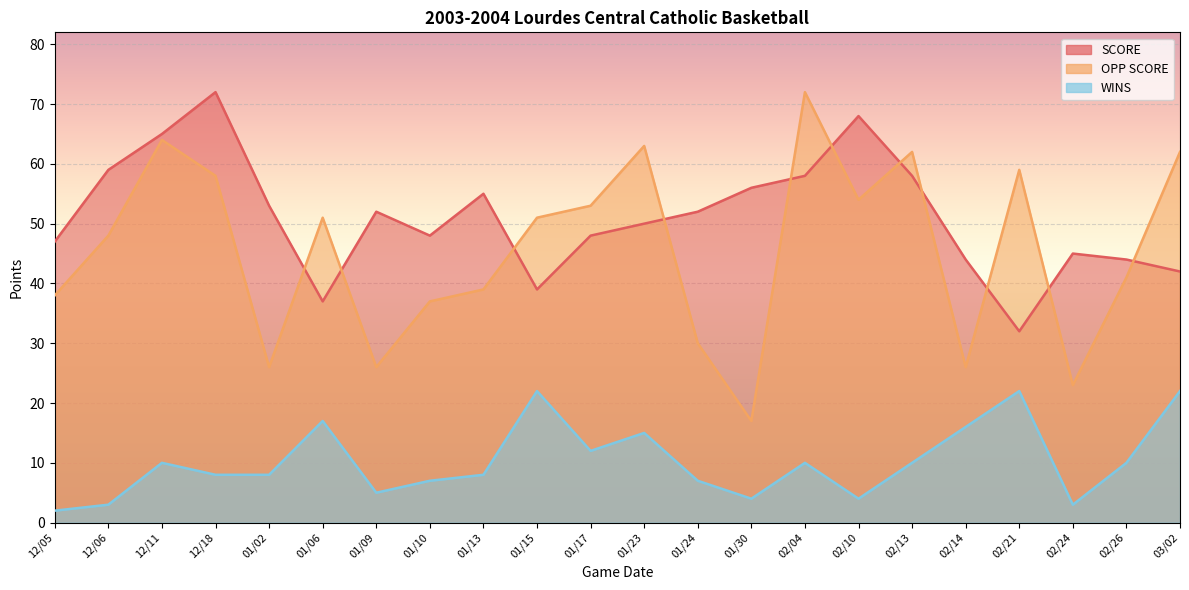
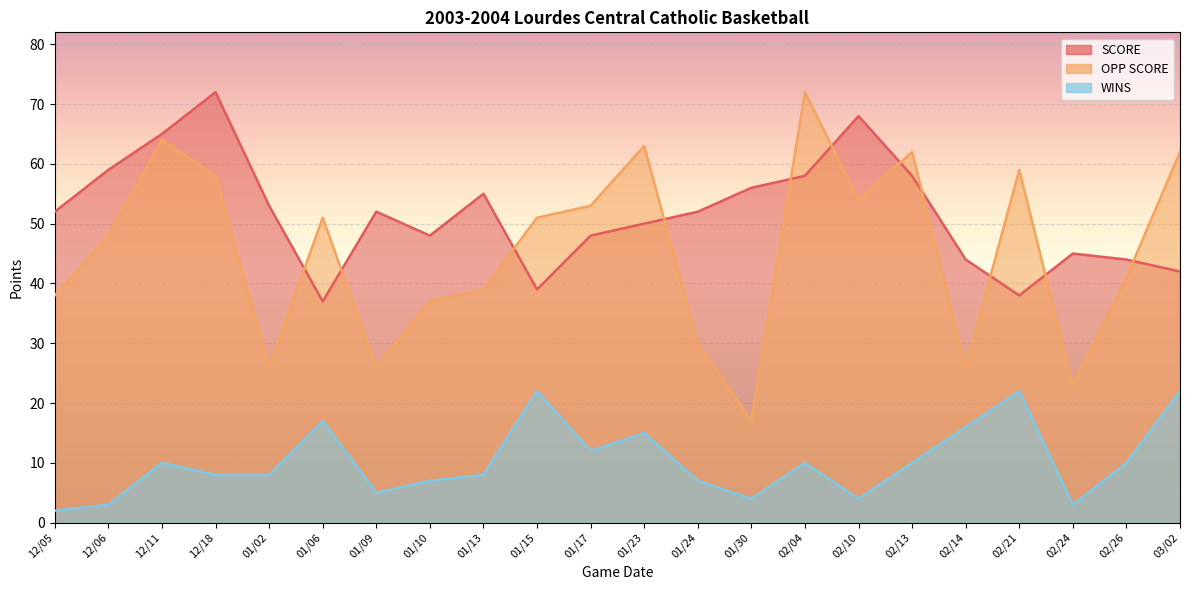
SCORE, 12/05: 47 -> 52
SCORE, 02/21: 32 -> 38
